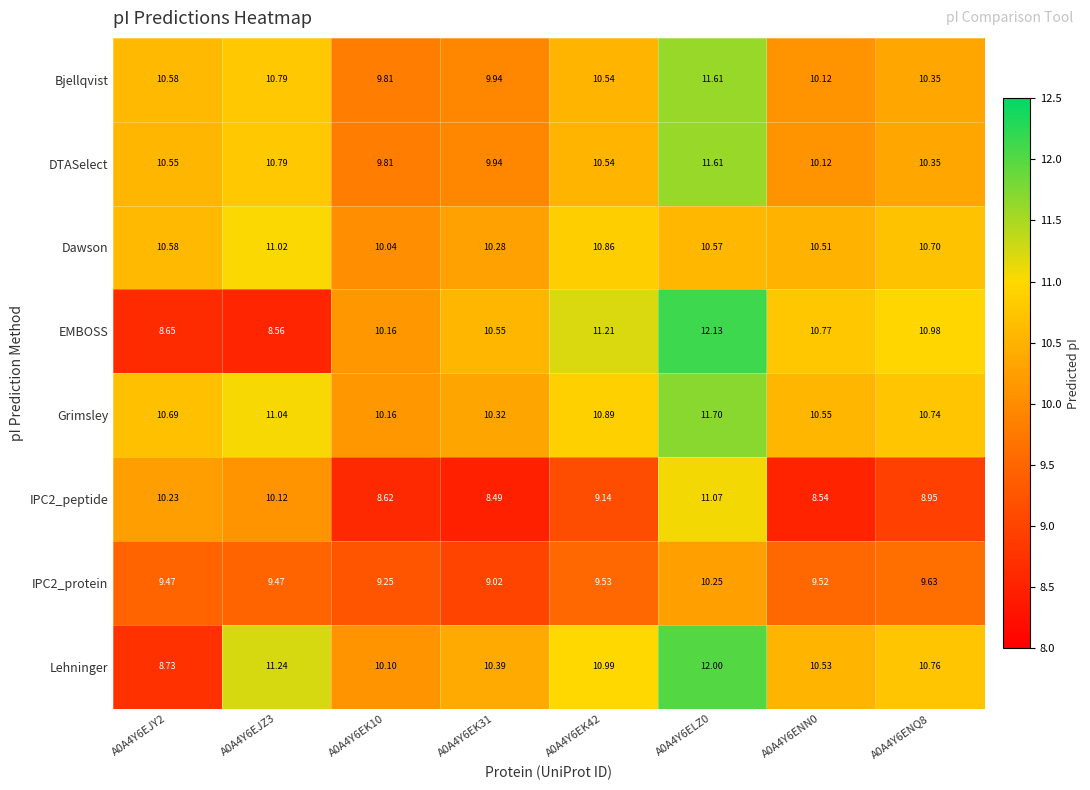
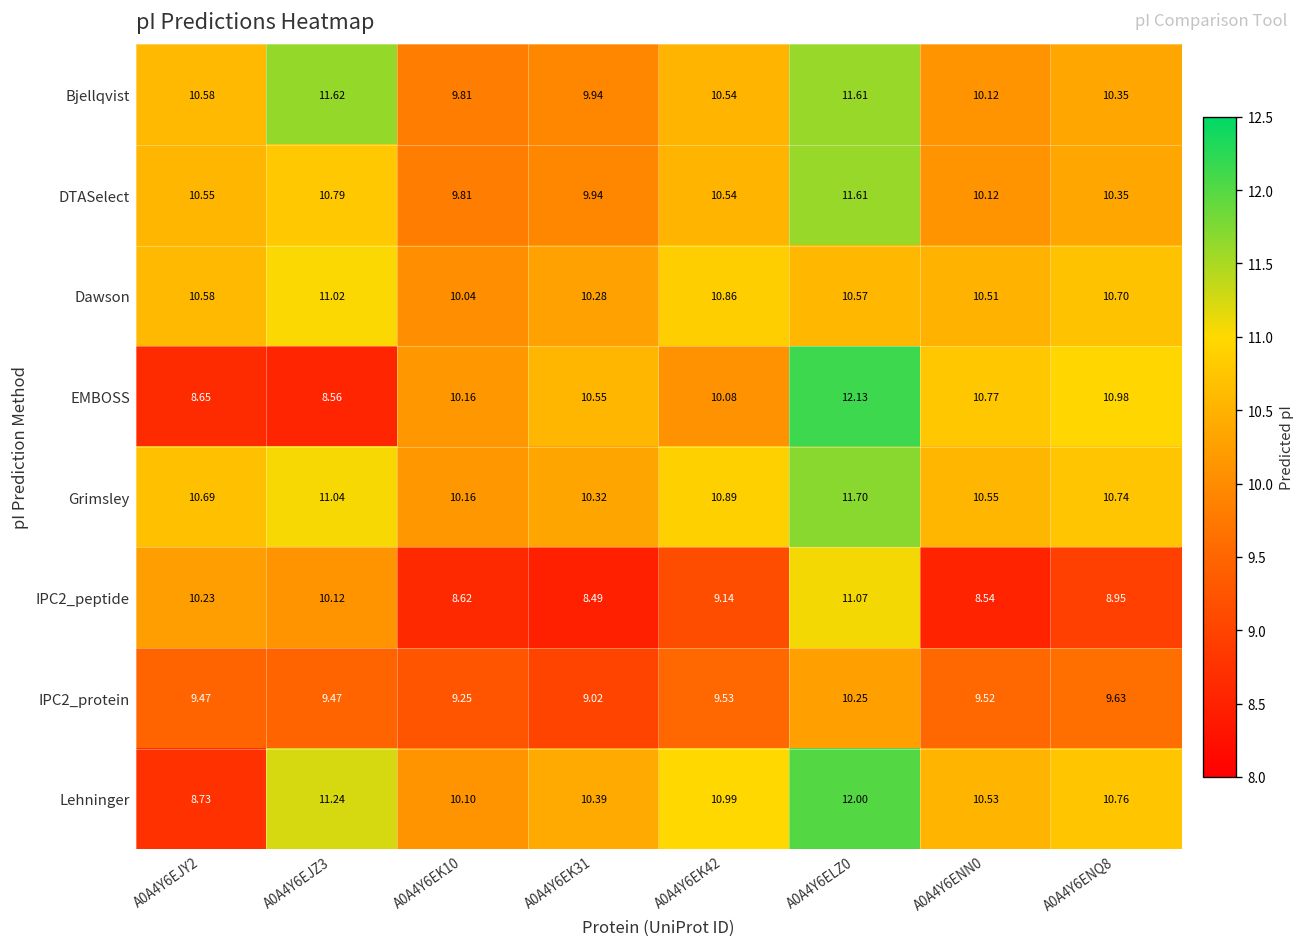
Bjellqvist, A0A4Y6EJZ3: 10.79 -> 11.62
EMBOSS, A0A4Y6EK42: 11.21 -> 10.08
